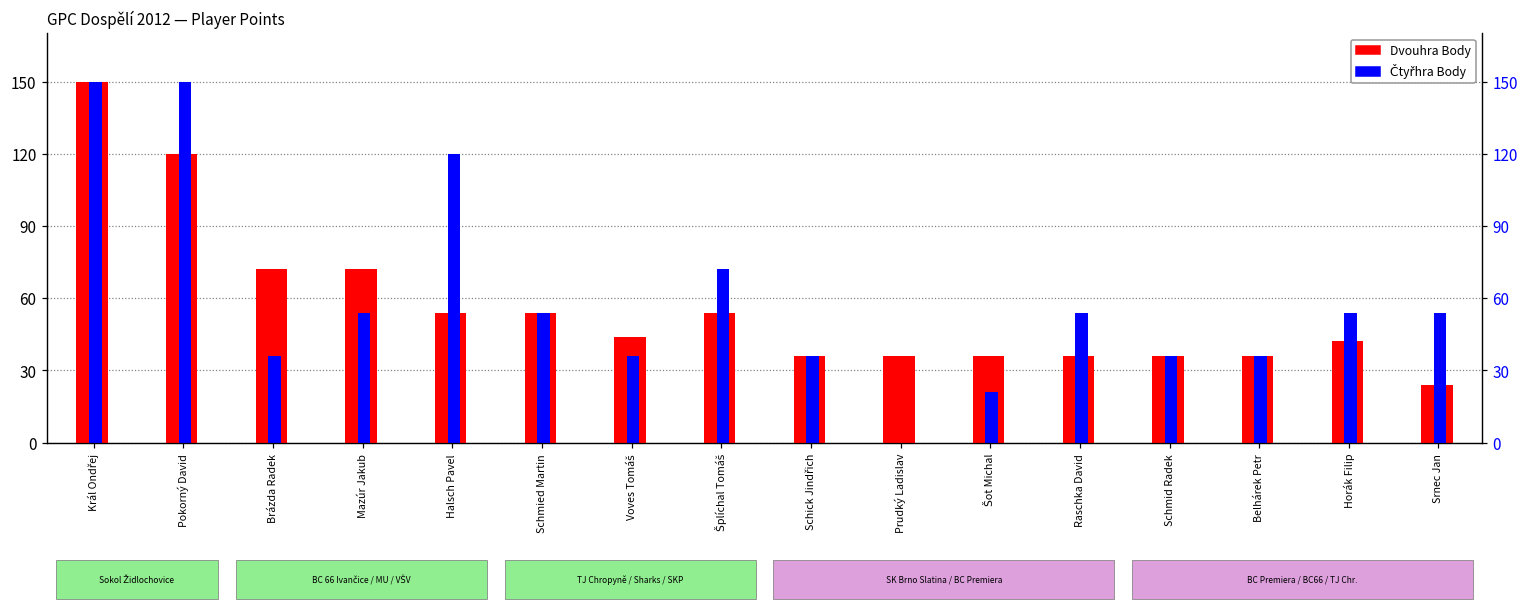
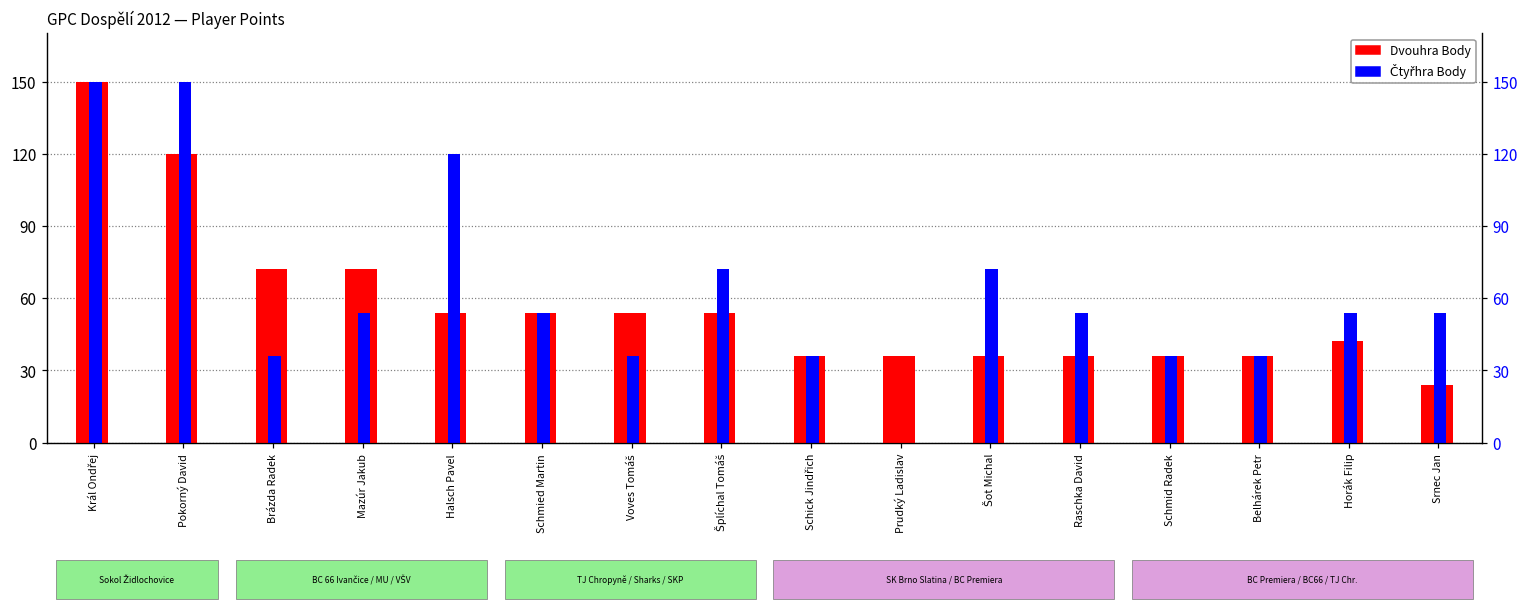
Dvouhra Body, Voves Tomáš: 44 -> 54
Čtyřhra Body, Šot Michal: 21 -> 72
